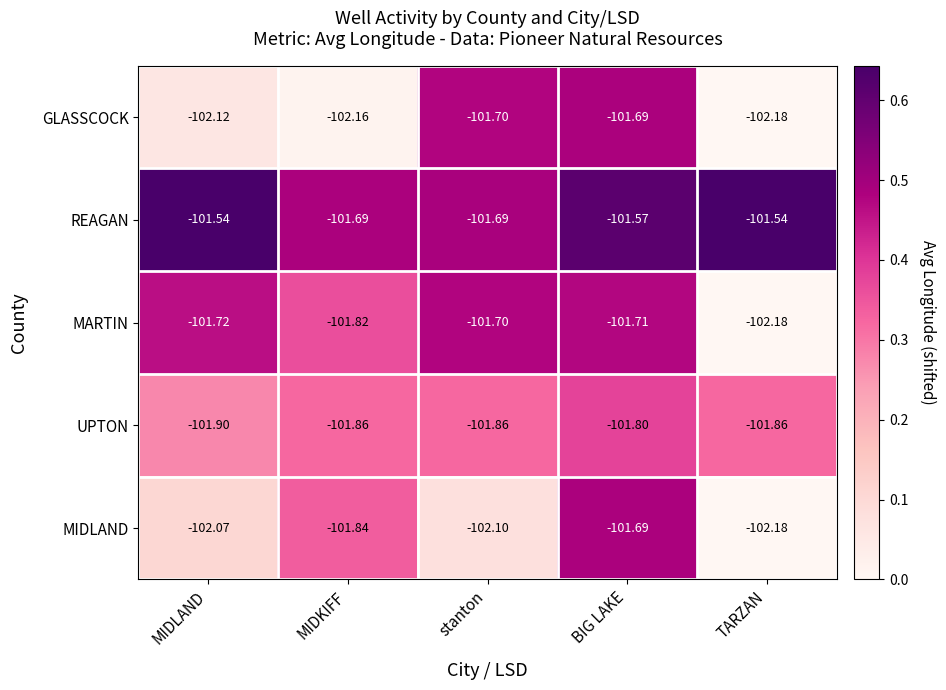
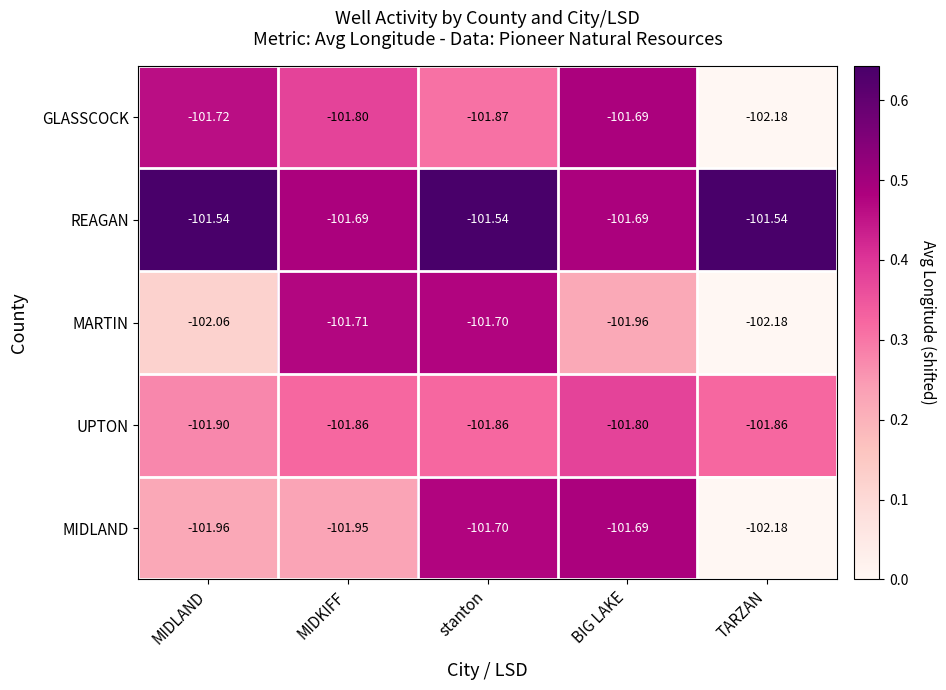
GLASSCOCK, MIDLAND: -102.12 -> -101.72
GLASSCOCK, MIDKIFF: -102.16 -> -101.80
GLASSCOCK, stanton: -101.70 -> -101.87
REAGAN, stanton: -101.69 -> -101.54
REAGAN, BIG LAKE: -101.57 -> -101.69
MARTIN, MIDLAND: -101.72 -> -102.06
MARTIN, MIDKIFF: -101.82 -> -101.71
MARTIN, BIG LAKE: -101.71 -> -101.96
MIDLAND, MIDLAND: -102.07 -> -101.96
MIDLAND, MIDKIFF: -101.84 -> -101.95
MIDLAND, stanton: -102.10 -> -101.70
